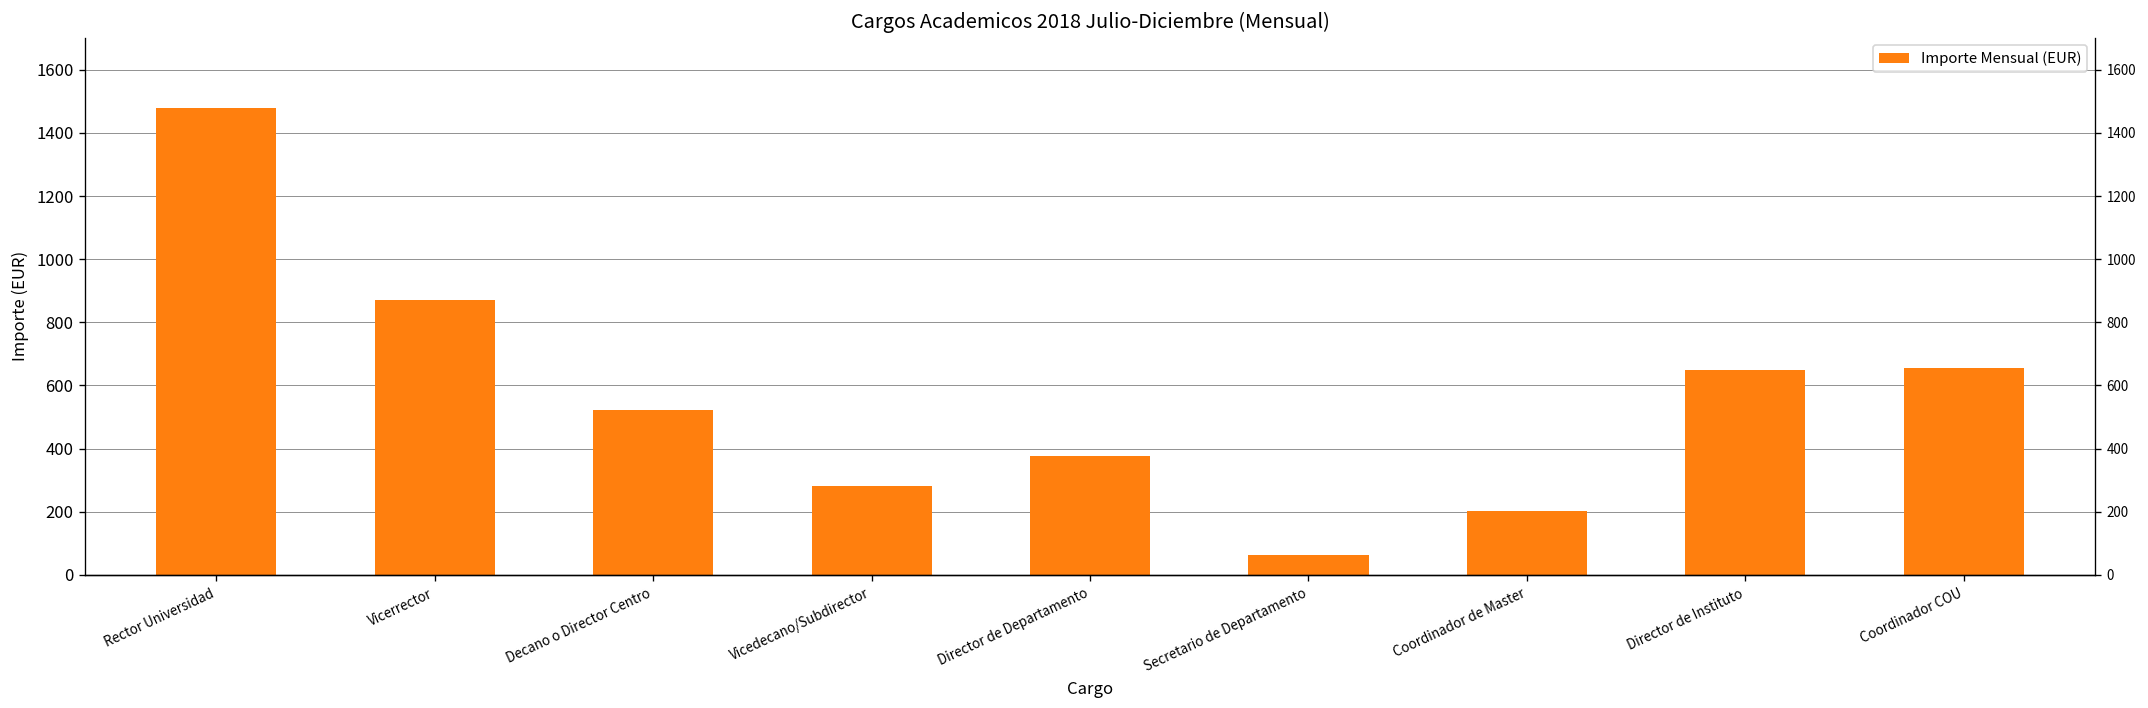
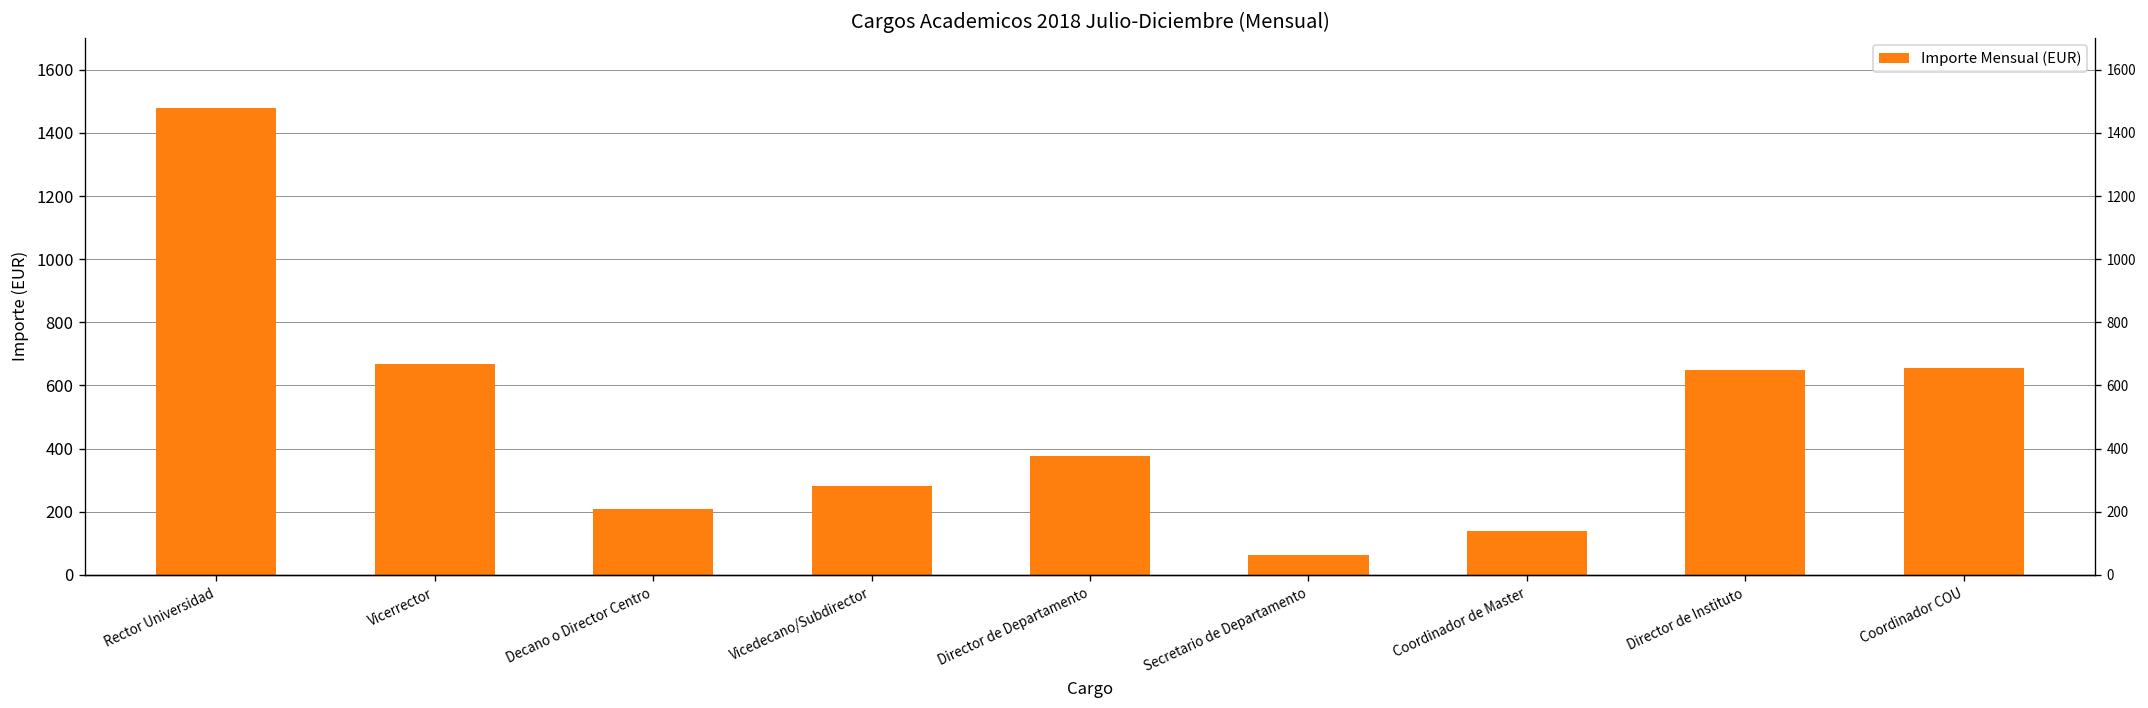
Vicerrector: 870 -> 670
Decano o Director Centro: 520 -> 210
Coordinador de Master: 200 -> 140
